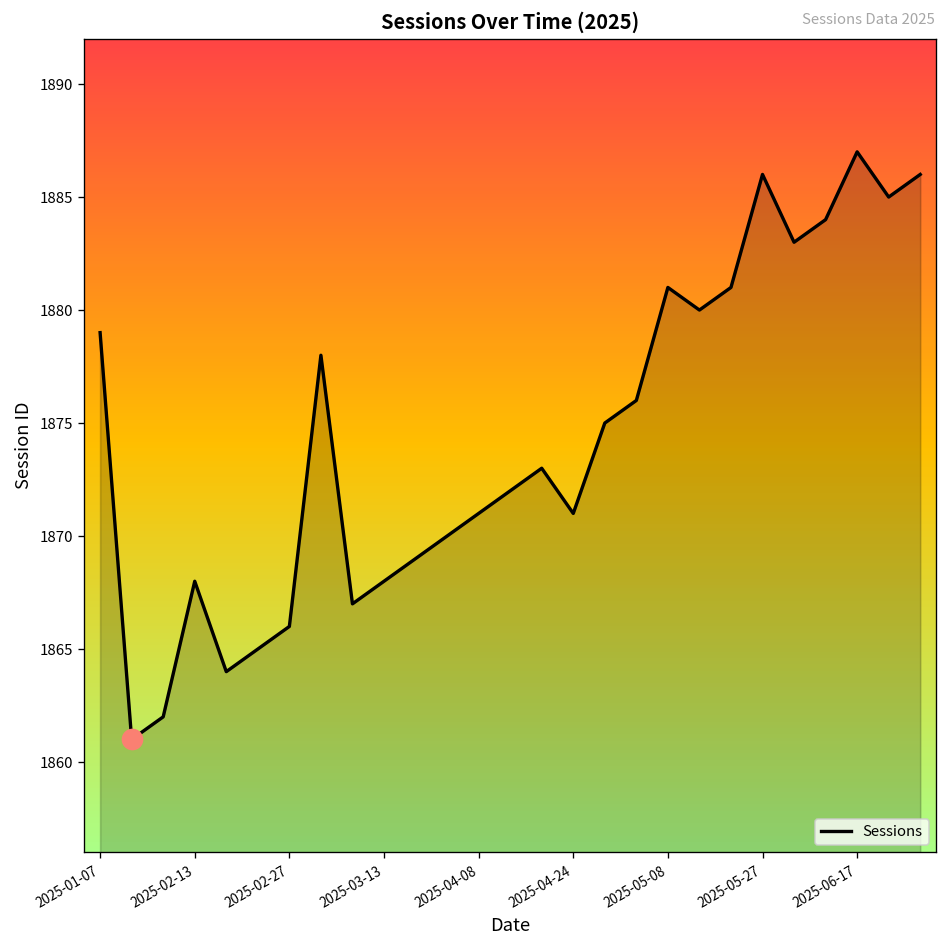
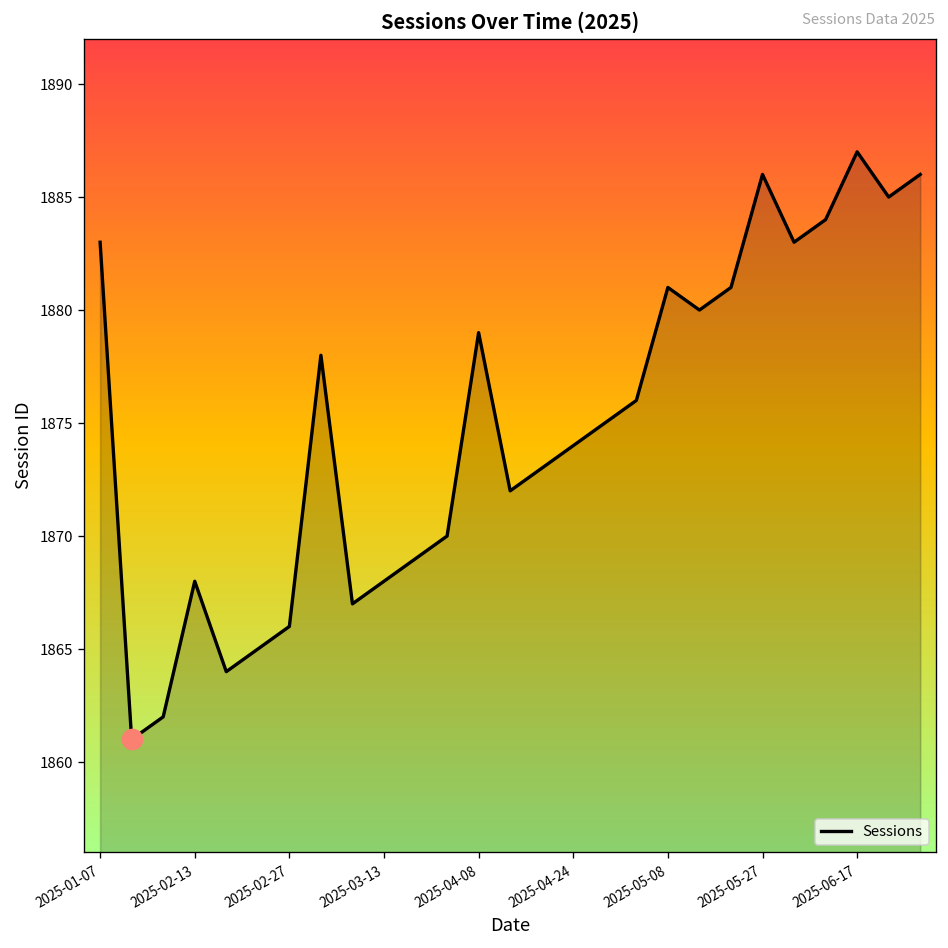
Sessions, 2025-01-07: 1879 -> 1883
Sessions, 2025-04-08: 1871 -> 1879
Sessions, 2025-04-24: 1871 -> 1874
